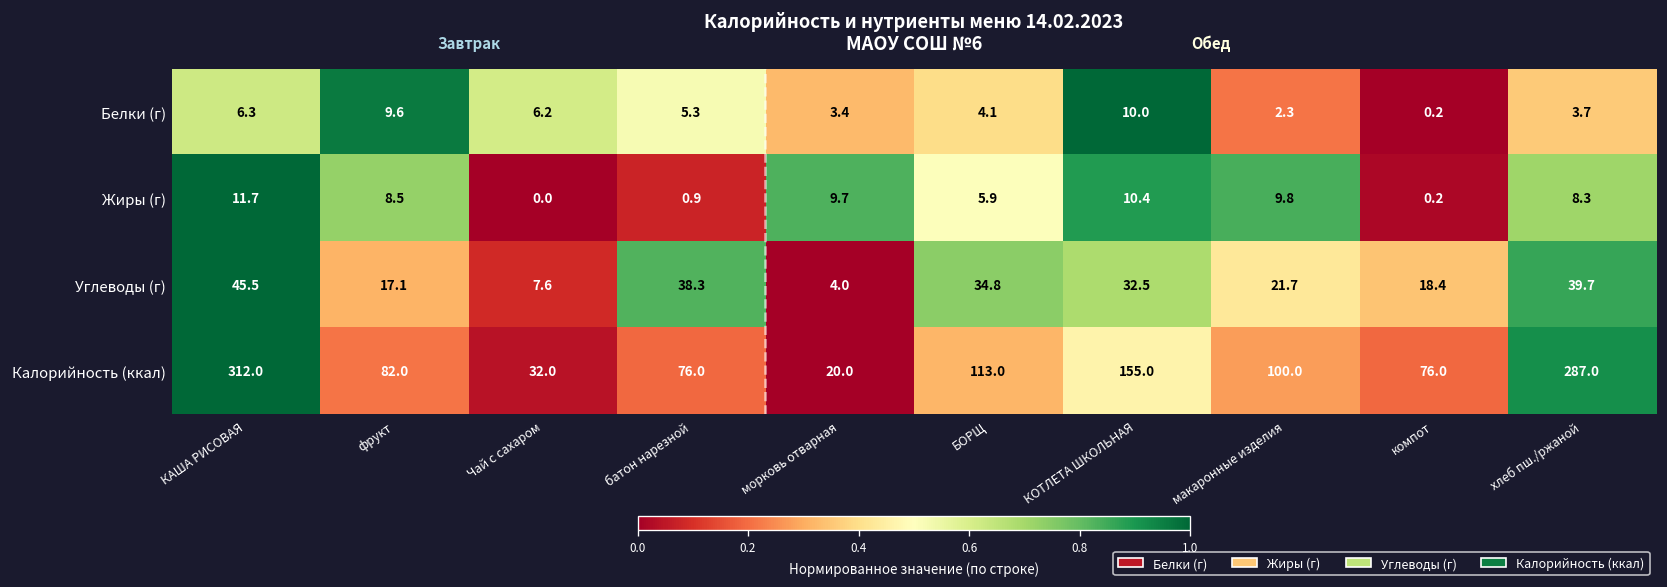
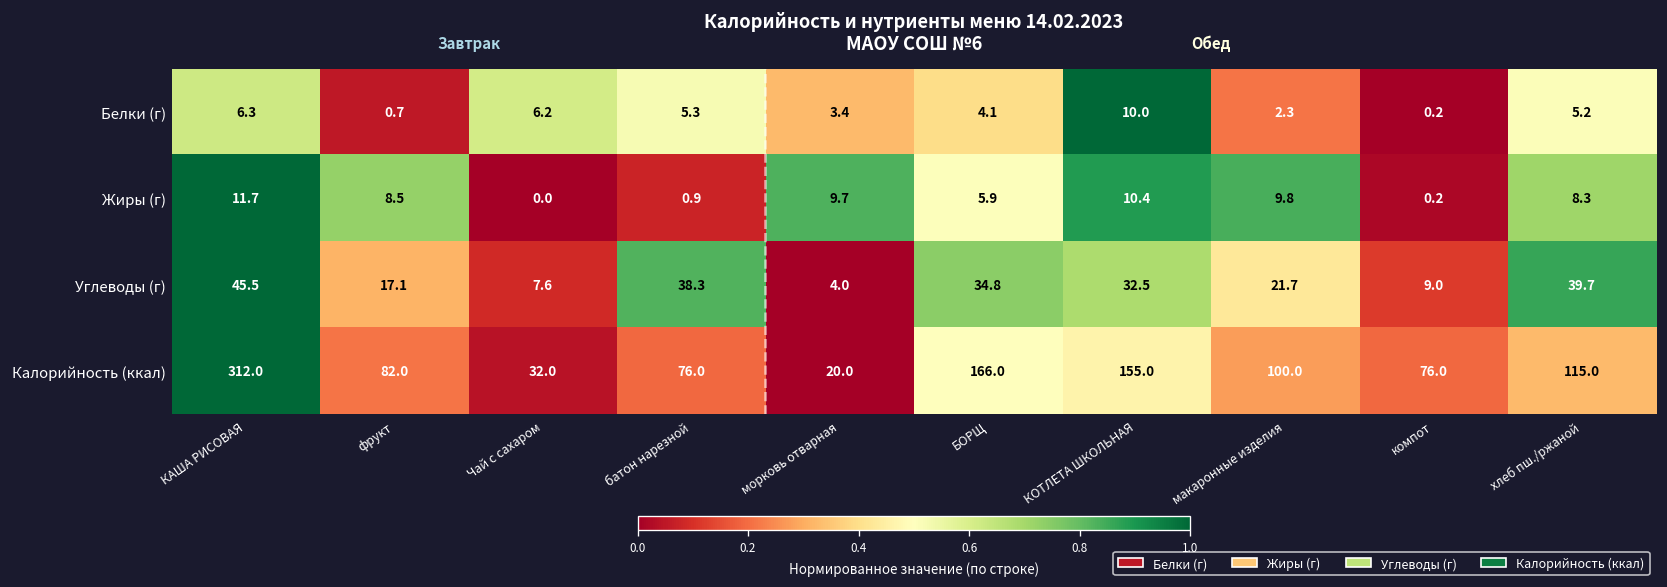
Белки (г), фрукт: 9.6 -> 0.7
Белки (г), хлеб пш./ржаной: 3.7 -> 5.2
Углеводы (г), компот: 18.4 -> 9.0
Калорийность (ккал), БОРЩ: 113.0 -> 166.0
Калорийность (ккал), хлеб пш./ржаной: 287.0 -> 115.0
